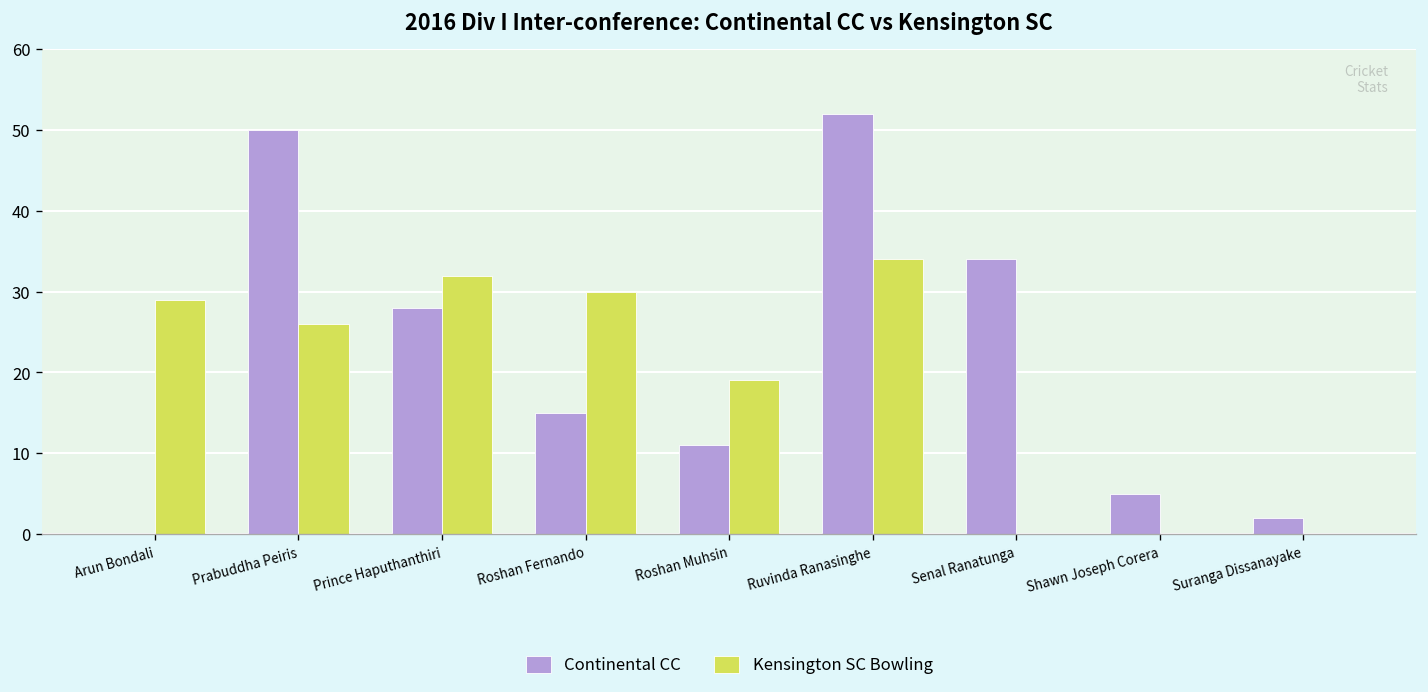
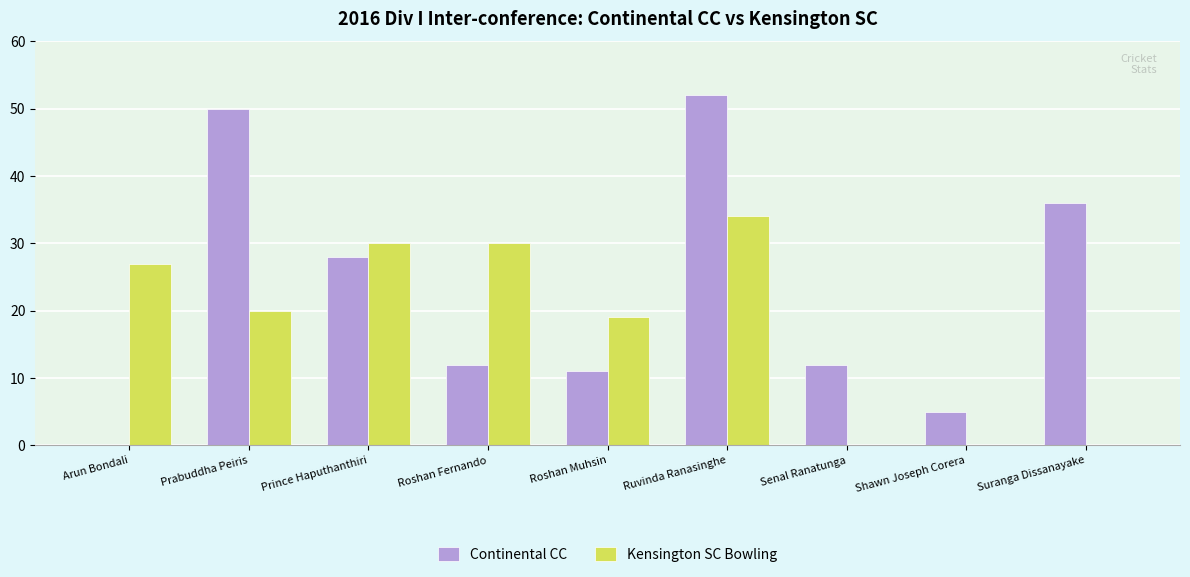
Kensington SC Bowling, Arun Bondali: 29 -> 27
Kensington SC Bowling, Prabuddha Peiris: 26 -> 20
Kensington SC Bowling, Prince Haputhanthiri: 32 -> 30
Continental CC, Roshan Fernando: 15 -> 12
Continental CC, Senal Ranatunga: 34 -> 12
Continental CC, Suranga Dissanayake: 2 -> 36
